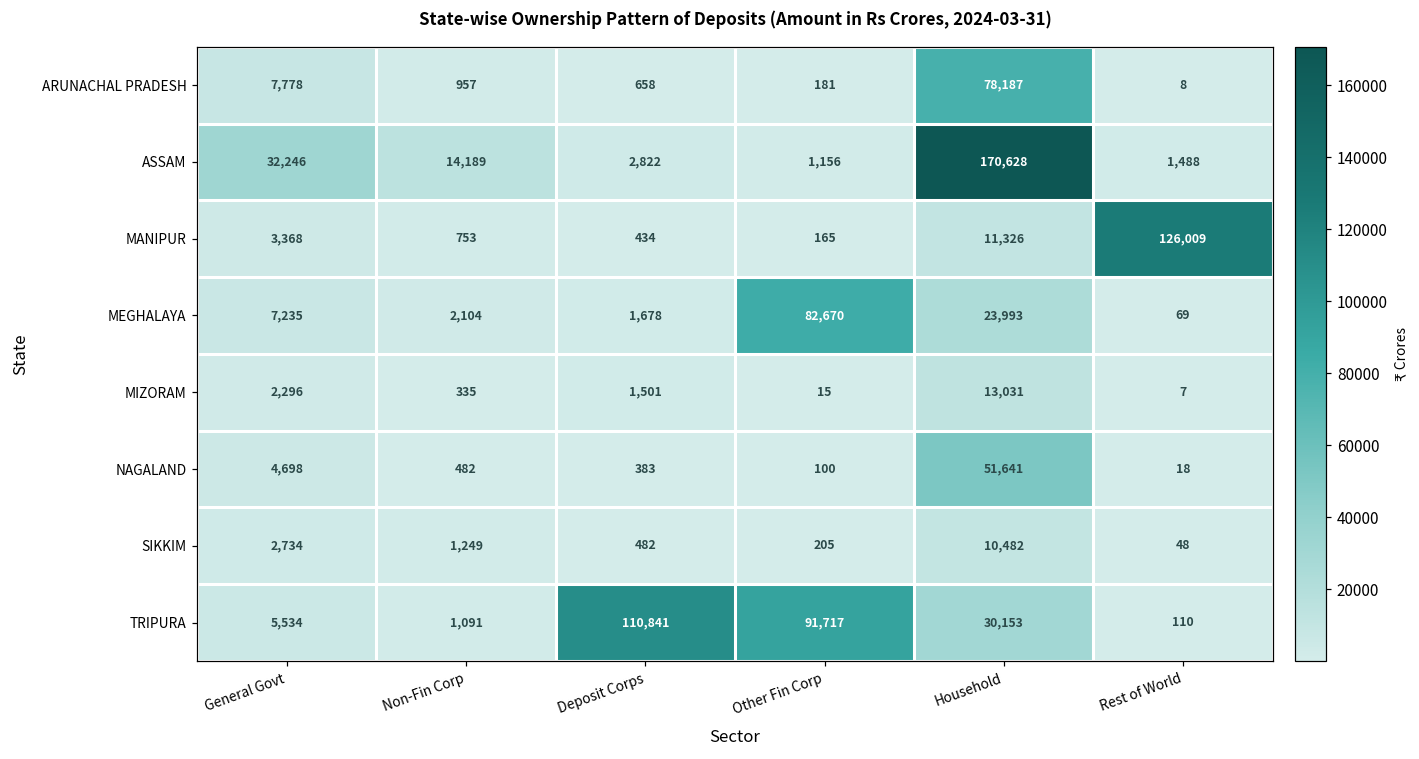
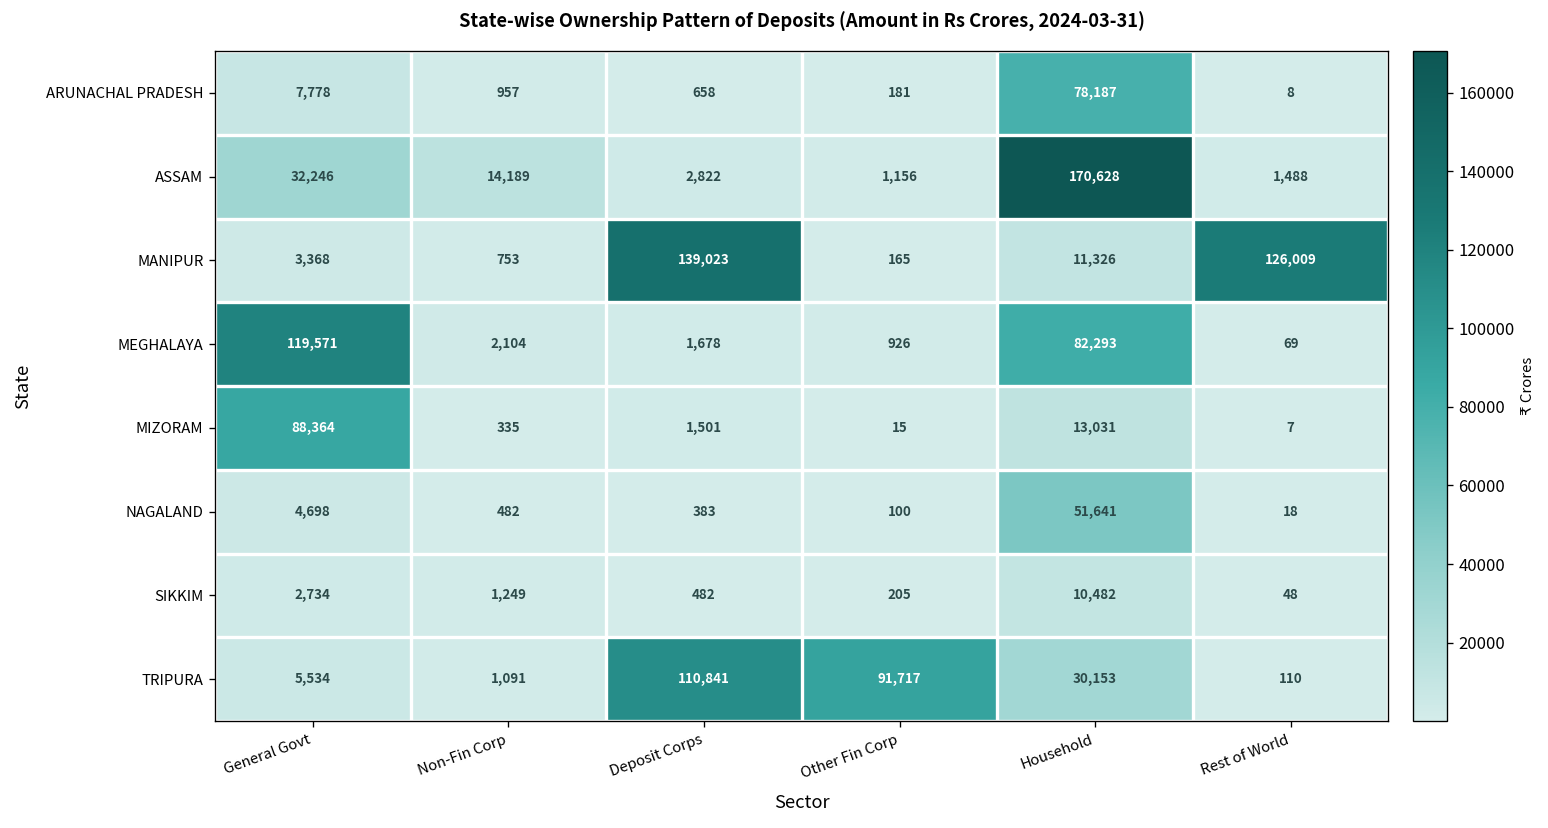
MANIPUR, Deposit Corps: 434 -> 139,023
MEGHALAYA, General Govt: 7,235 -> 119,571
MEGHALAYA, Other Fin Corp: 82,670 -> 926
MEGHALAYA, Household: 23,993 -> 82,293
MIZORAM, General Govt: 2,296 -> 88,364
